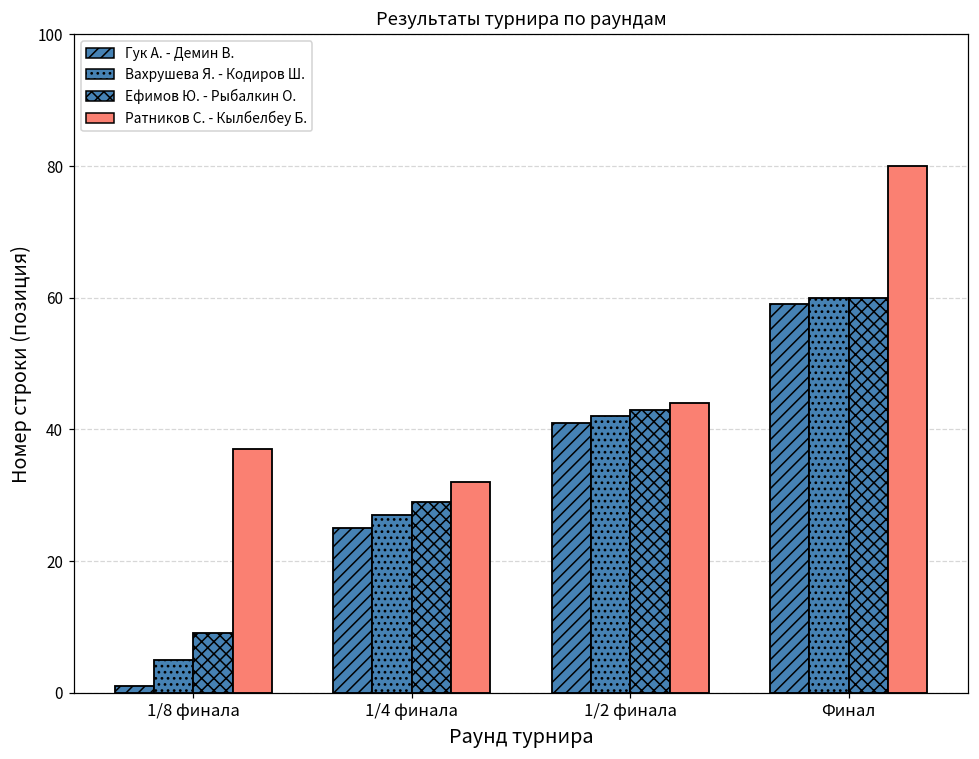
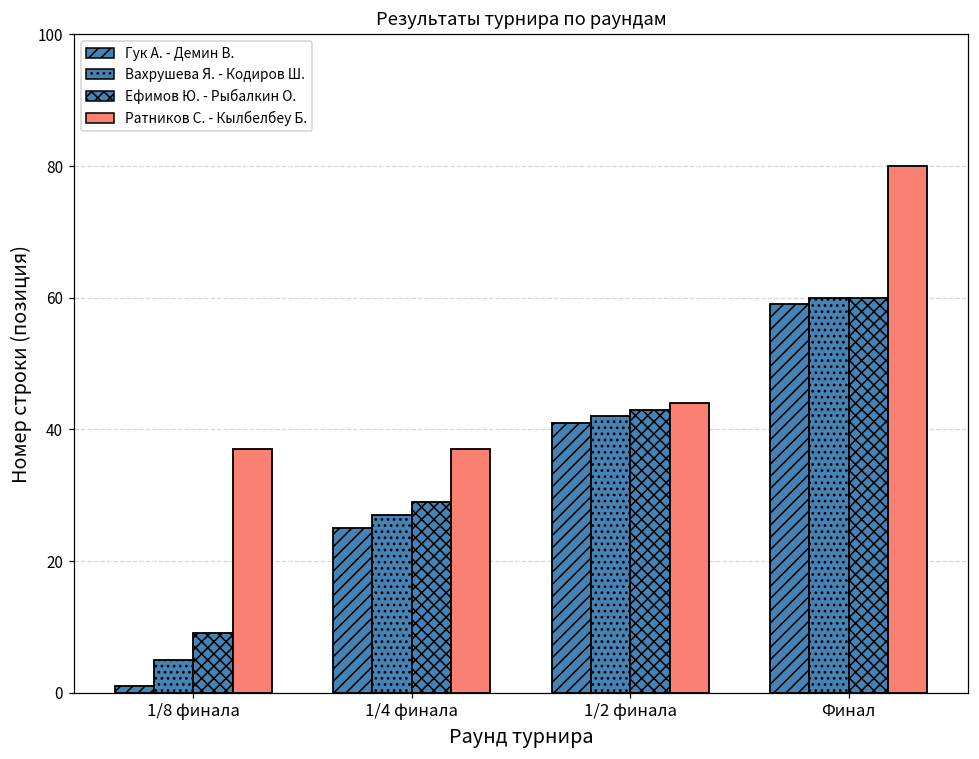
Ратников С. - Кылбелбеу Б., 1/4 финала: 32 -> 37
